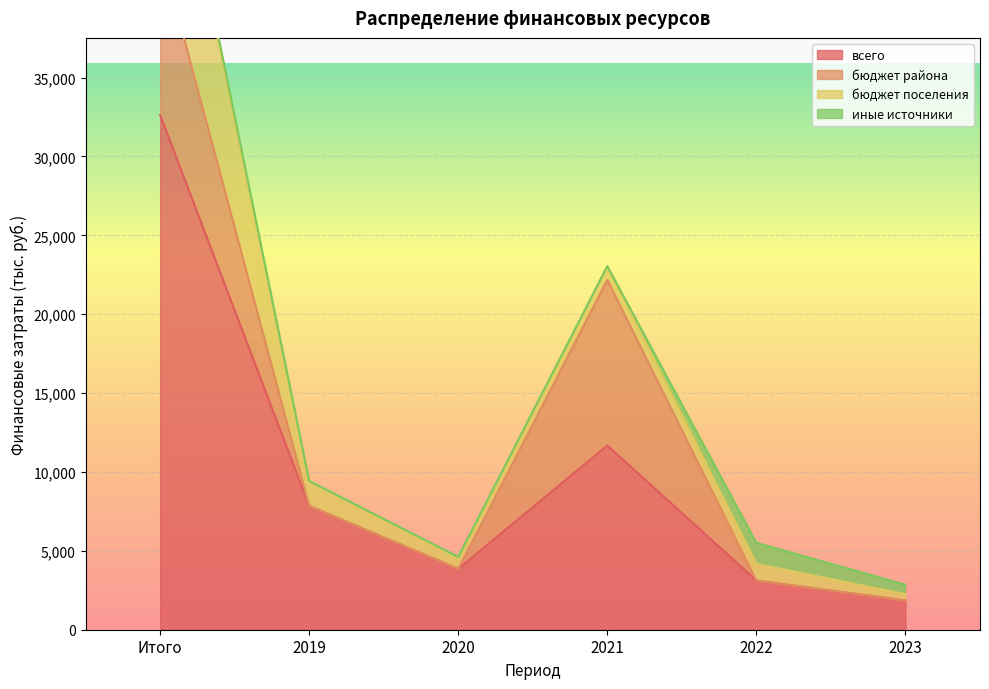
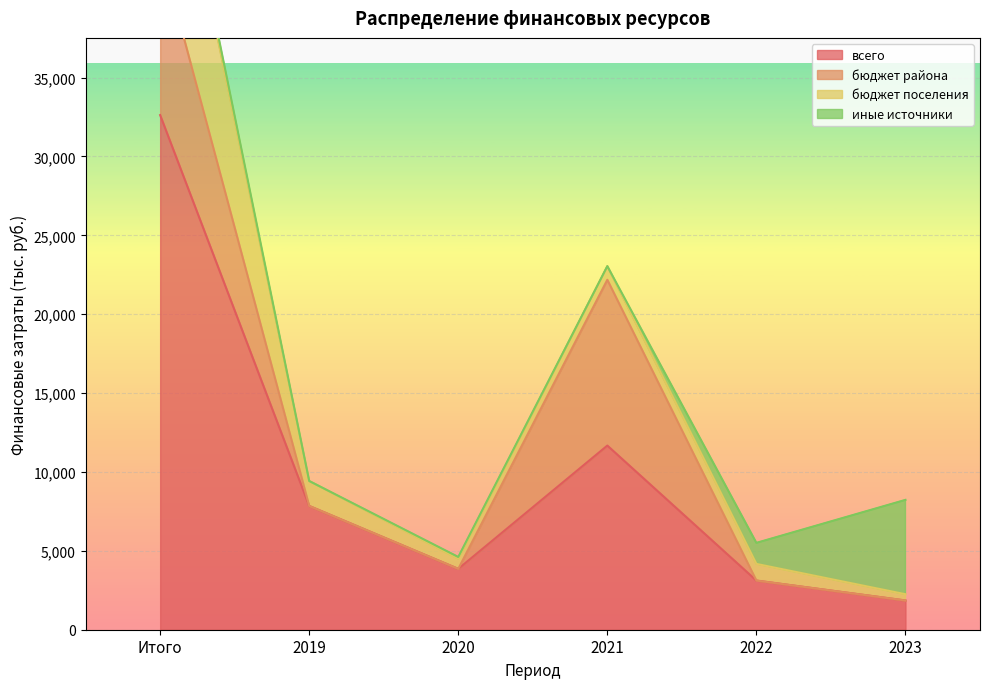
иные источники, 2023: 600 -> 6,000
